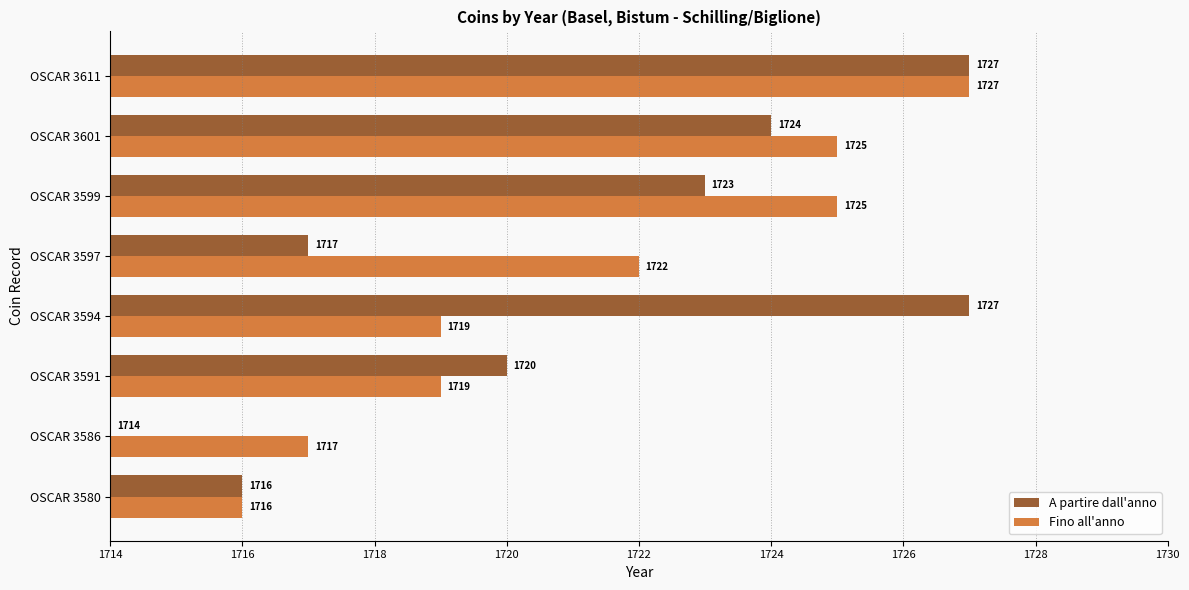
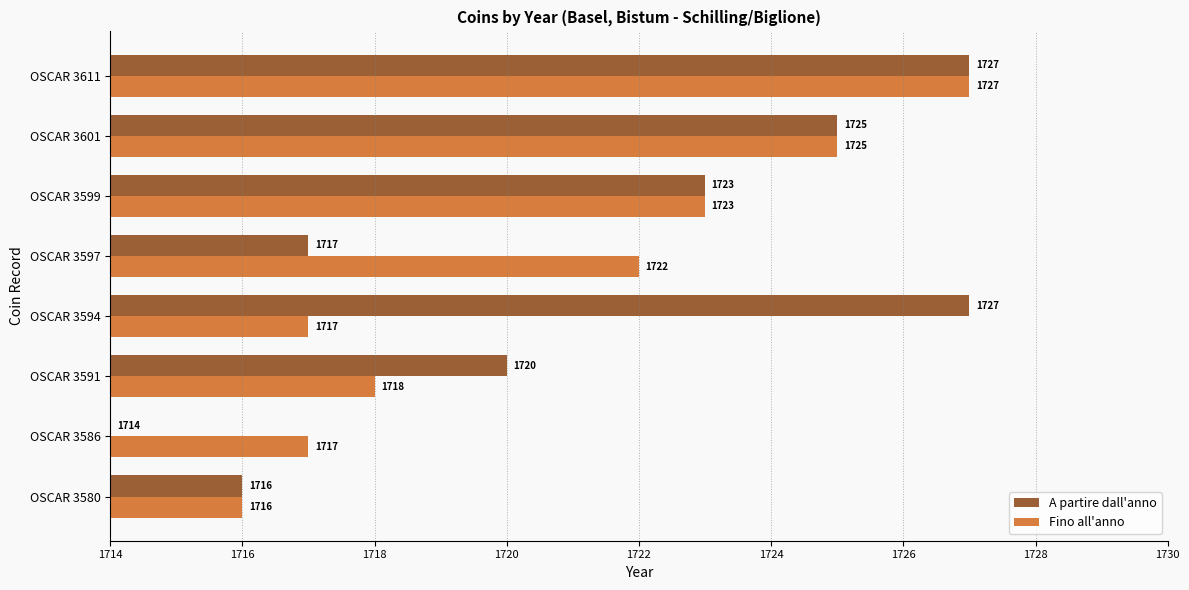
A partire dall'anno, OSCAR 3601: 1724 -> 1725
Fino all'anno, OSCAR 3599: 1725 -> 1723
Fino all'anno, OSCAR 3594: 1719 -> 1717
Fino all'anno, OSCAR 3591: 1719 -> 1718
